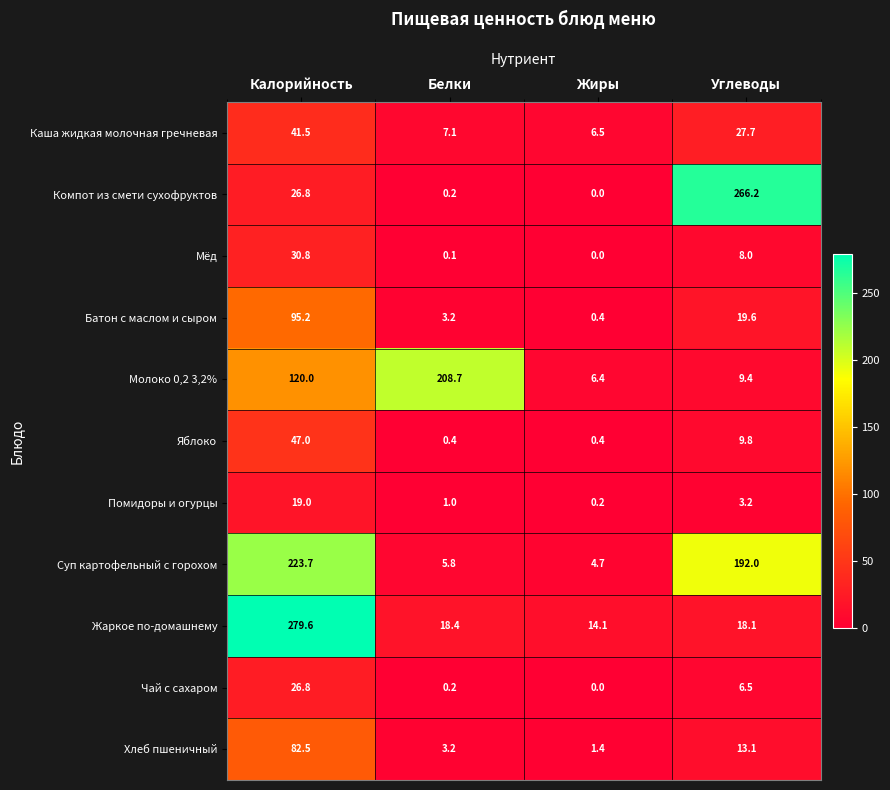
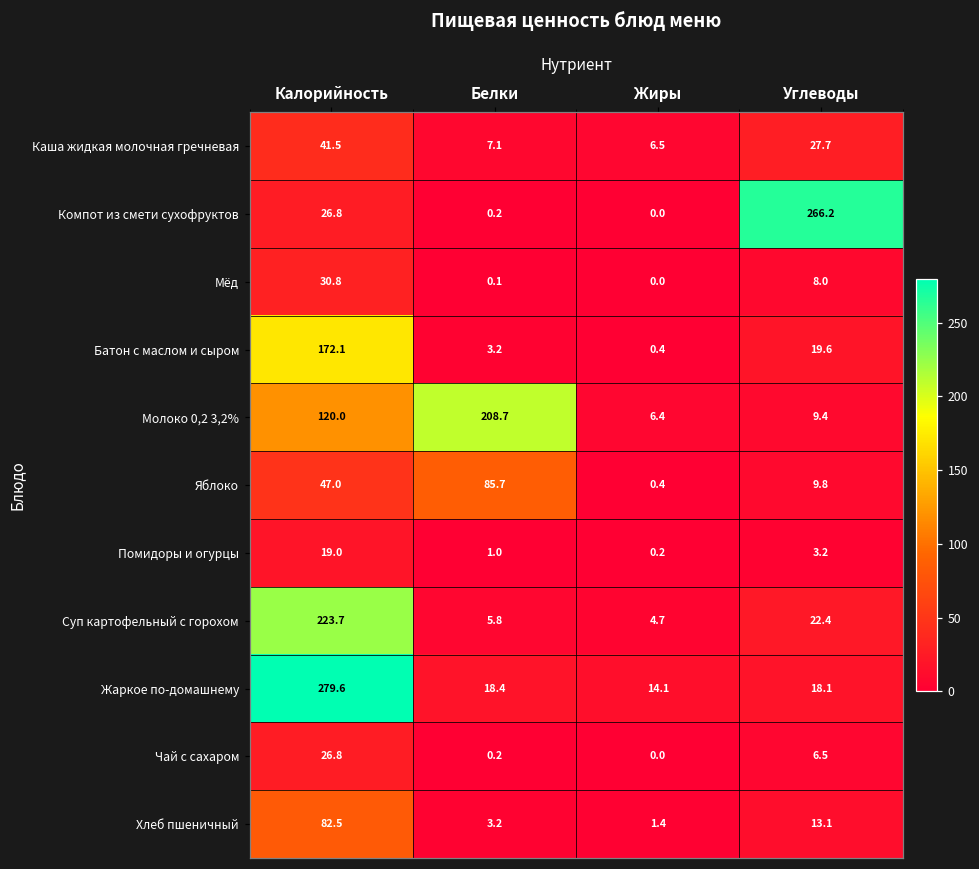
Батон с маслом и сыром, Калорийность: 95.2 -> 172.1
Яблоко, Белки: 0.4 -> 85.7
Суп картофельный с горохом, Углеводы: 192.0 -> 22.4
